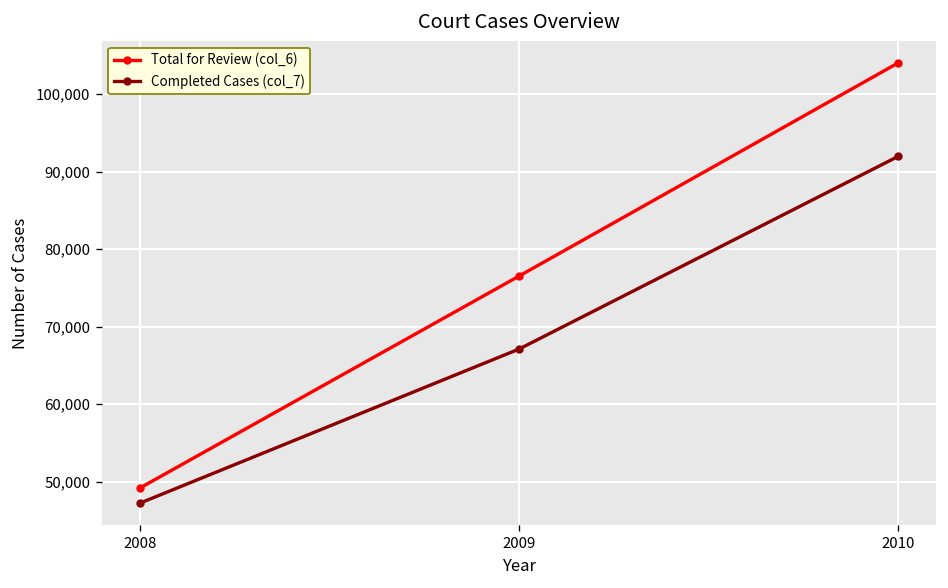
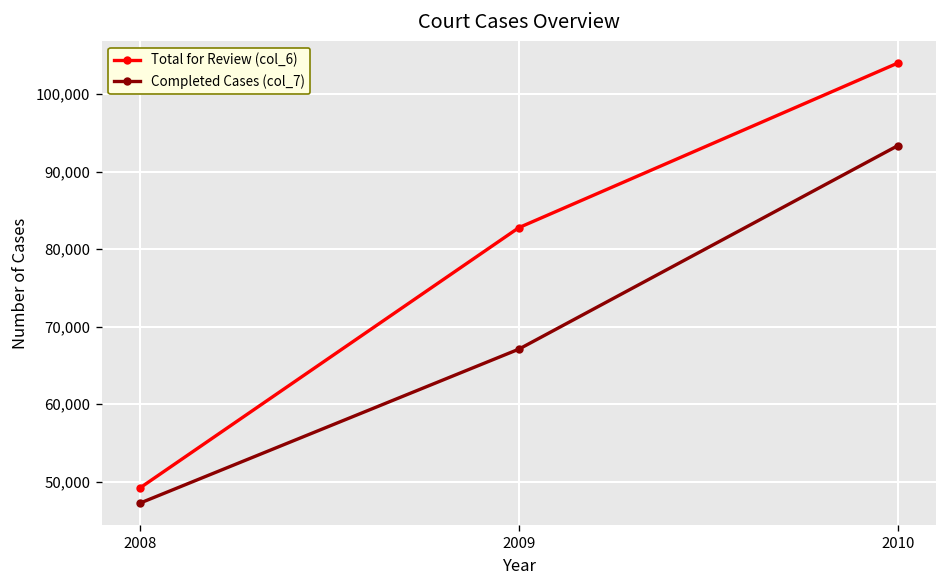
Total for Review (col_6), 2009: 77,000 -> 83,000
Completed Cases (col_7), 2010: 92,000 -> 93,000
